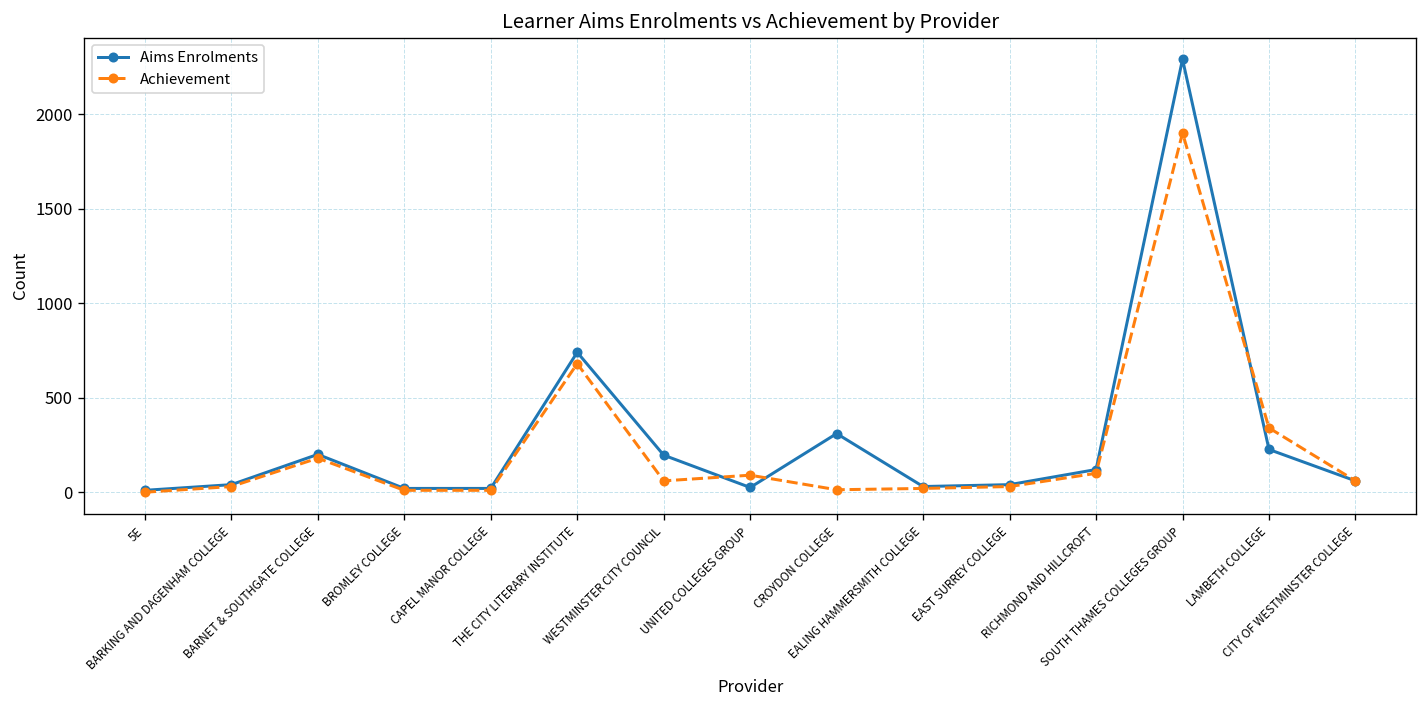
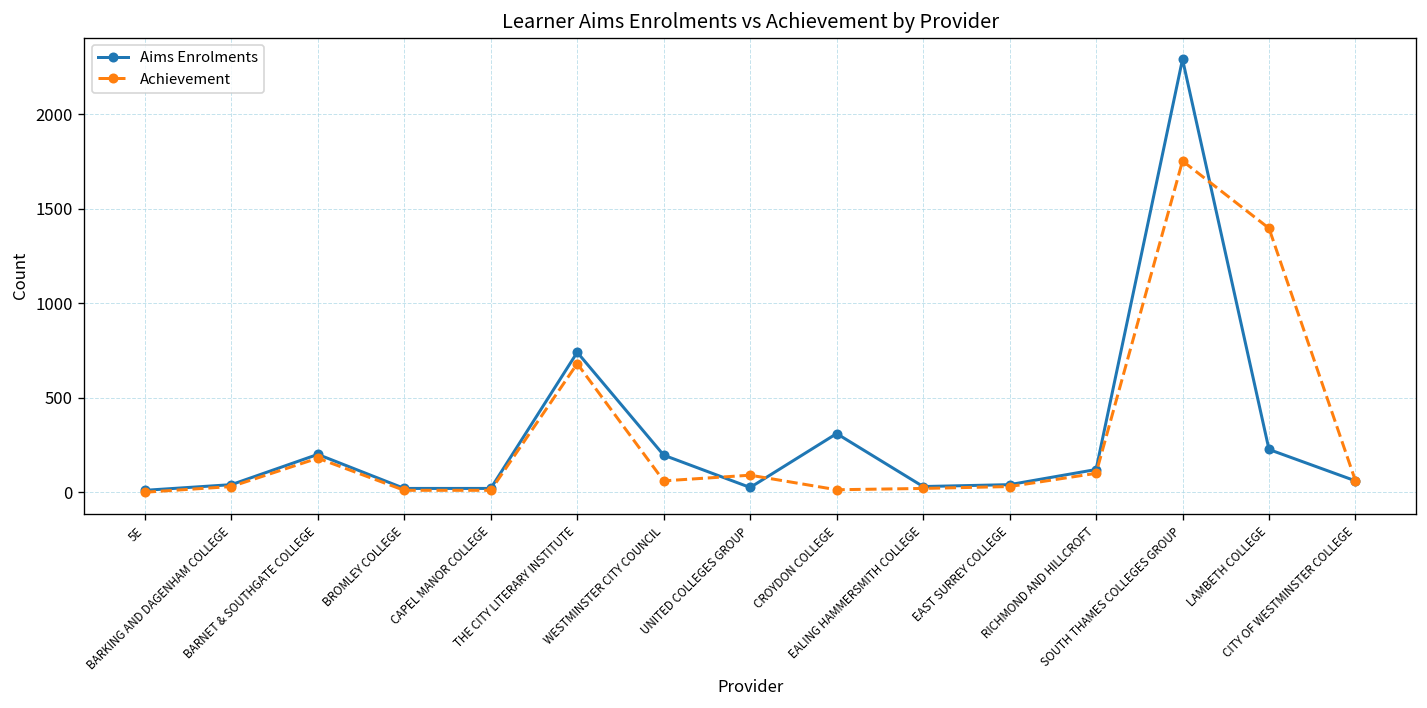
Achievement, SOUTH THAMES COLLEGES GROUP: 1900 -> 1750
Achievement, LAMBETH COLLEGE: 340 -> 1400
